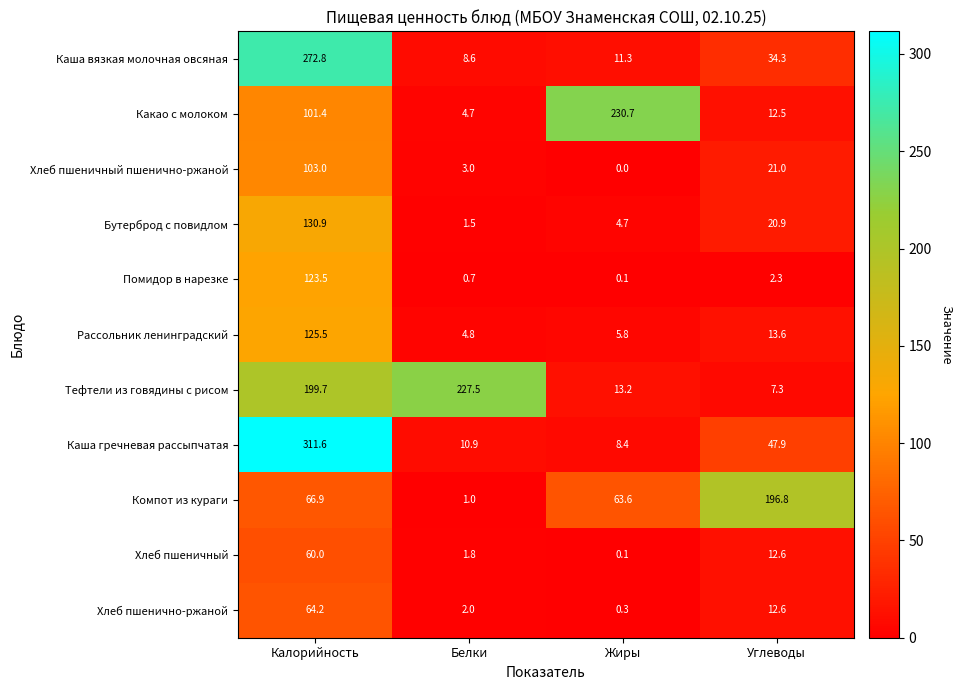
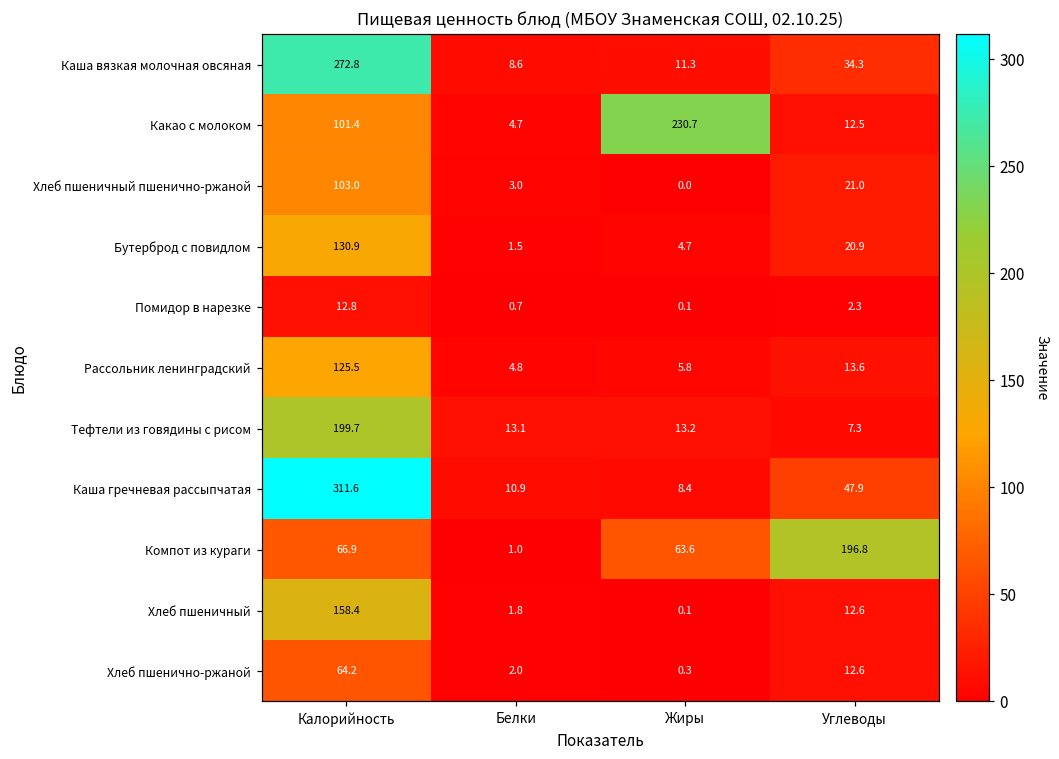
Помидор в нарезке, Калорийность: 123.5 -> 12.8
Тефтели из говядины с рисом, Белки: 227.5 -> 13.1
Хлеб пшеничный, Калорийность: 60.0 -> 158.4
